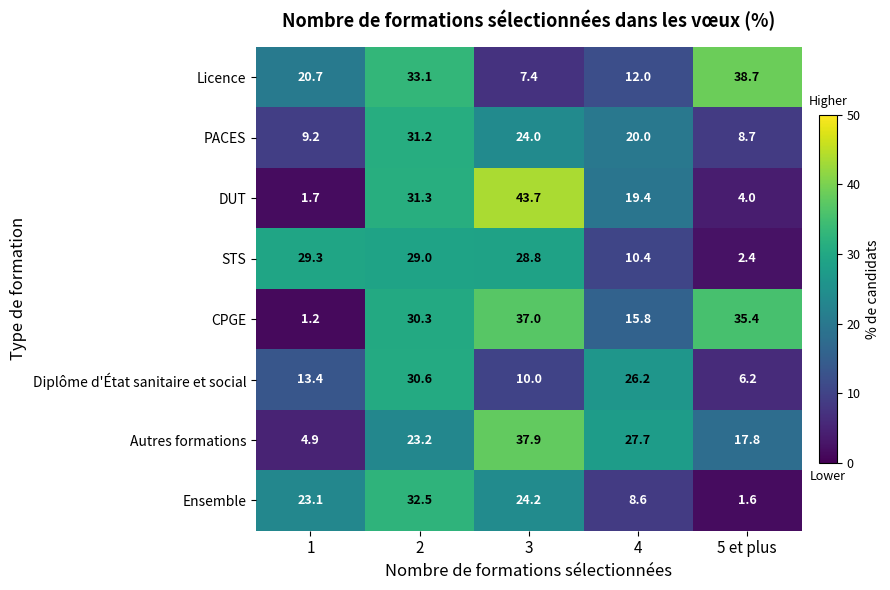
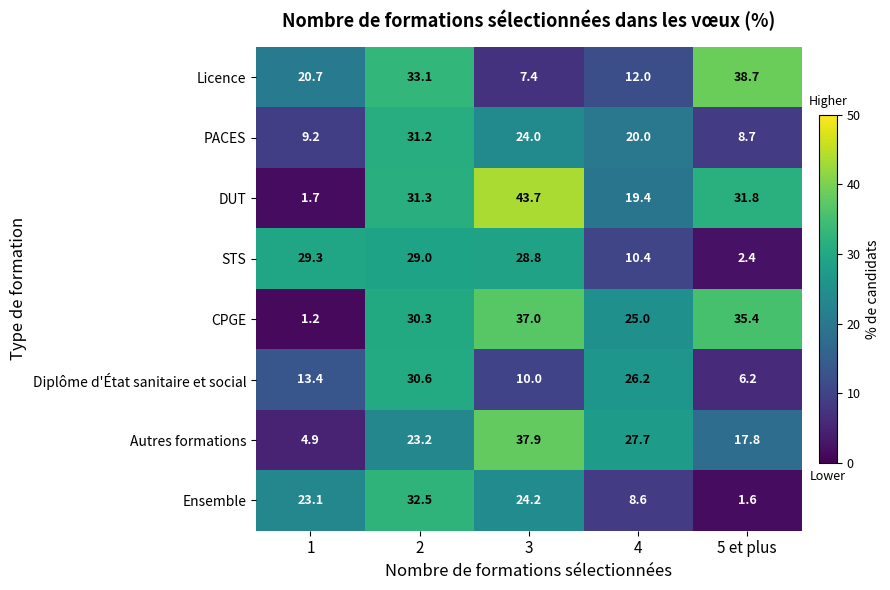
DUT, 5 et plus: 4.0 -> 31.8
CPGE, 4: 15.8 -> 25.0
